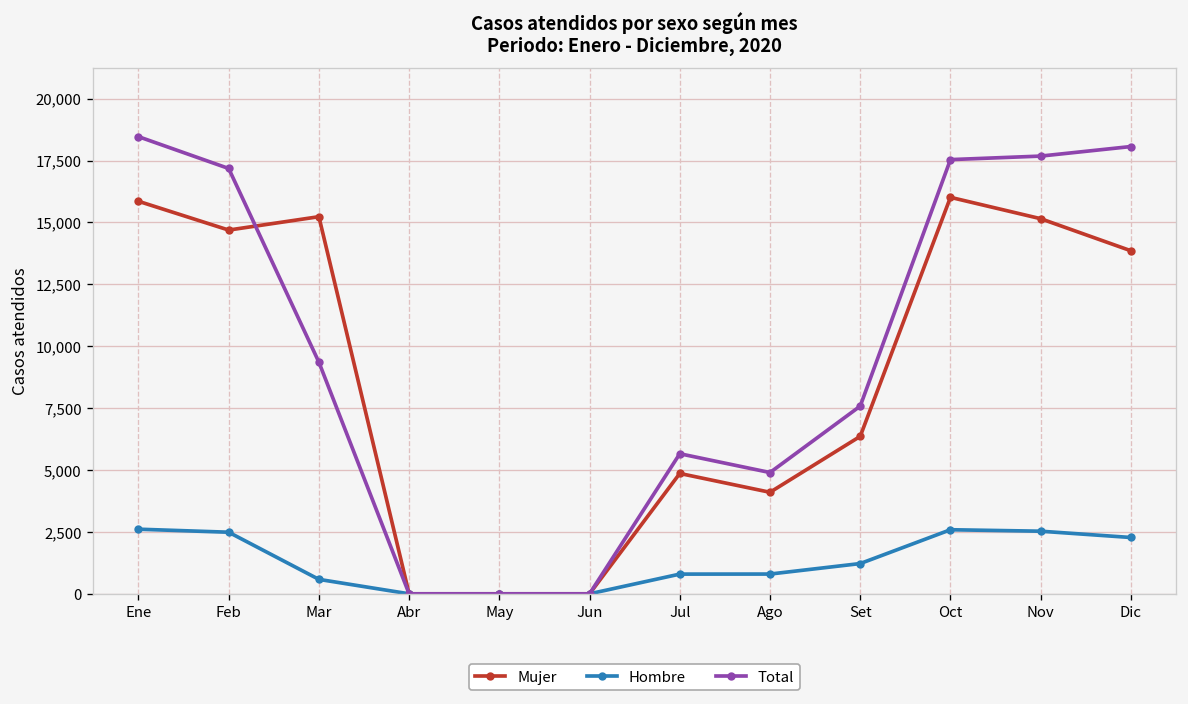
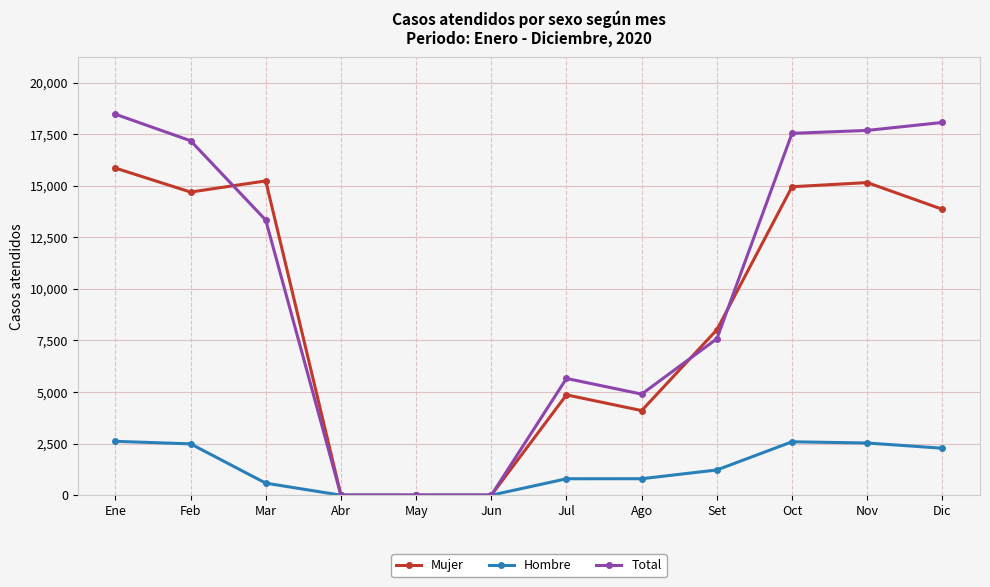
Total, Mar: 9,400 -> 13,300
Mujer, Set: 6,400 -> 8,000
Mujer, Oct: 16,000 -> 15,000
